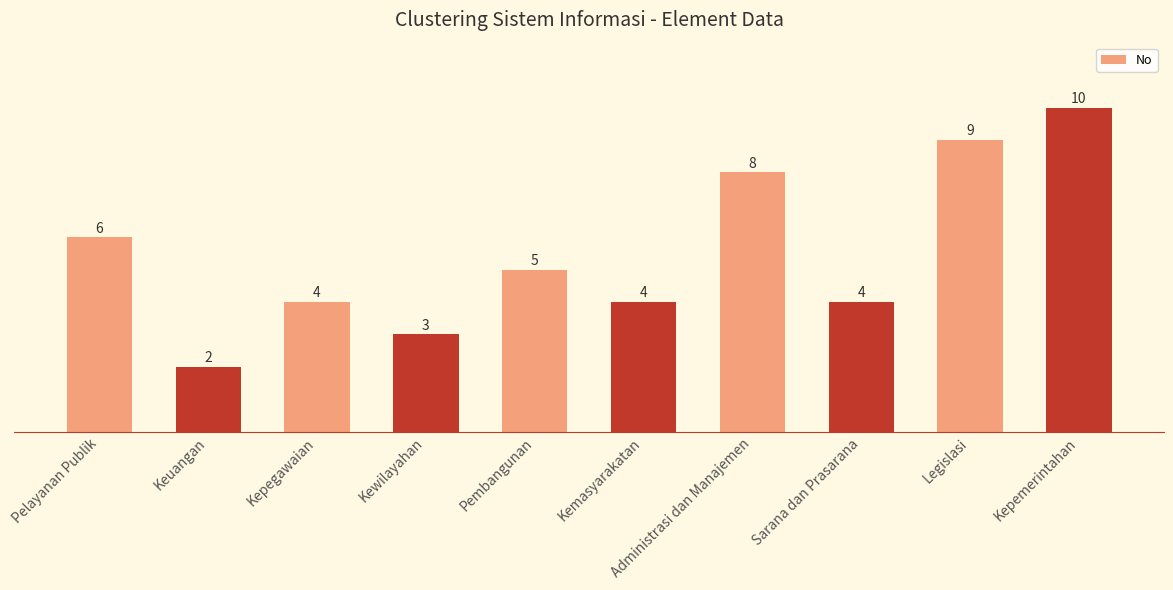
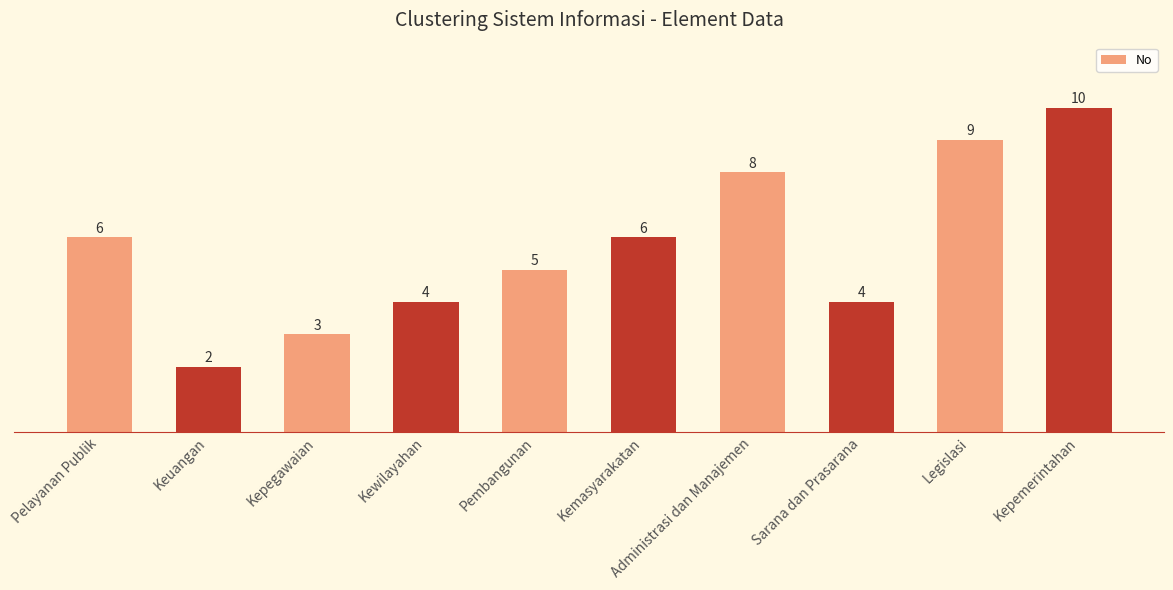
Kepegawaian: 4 -> 3
Kewilayahan: 3 -> 4
Kemasyarakatan: 4 -> 6
